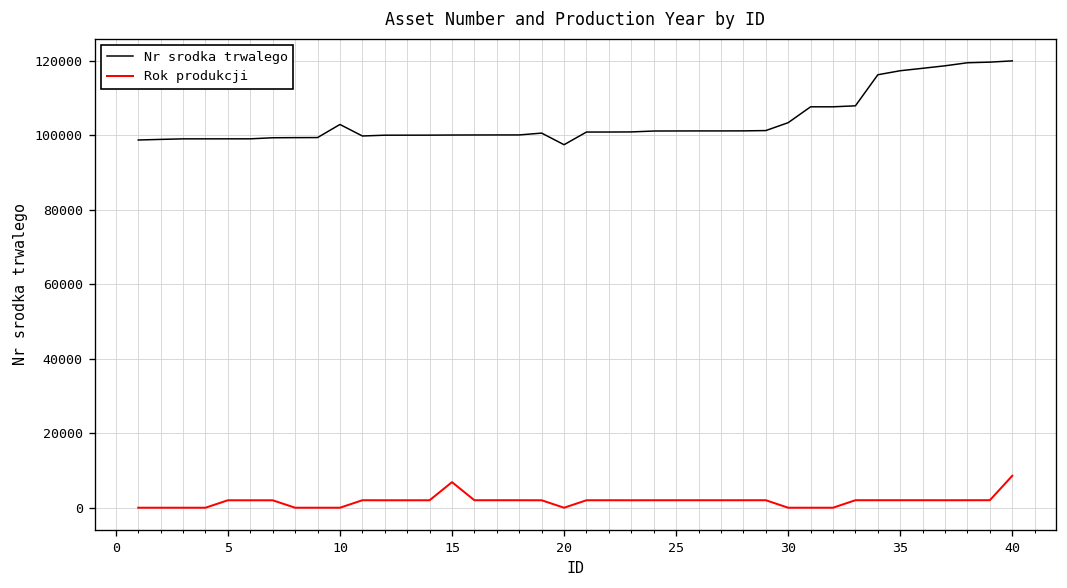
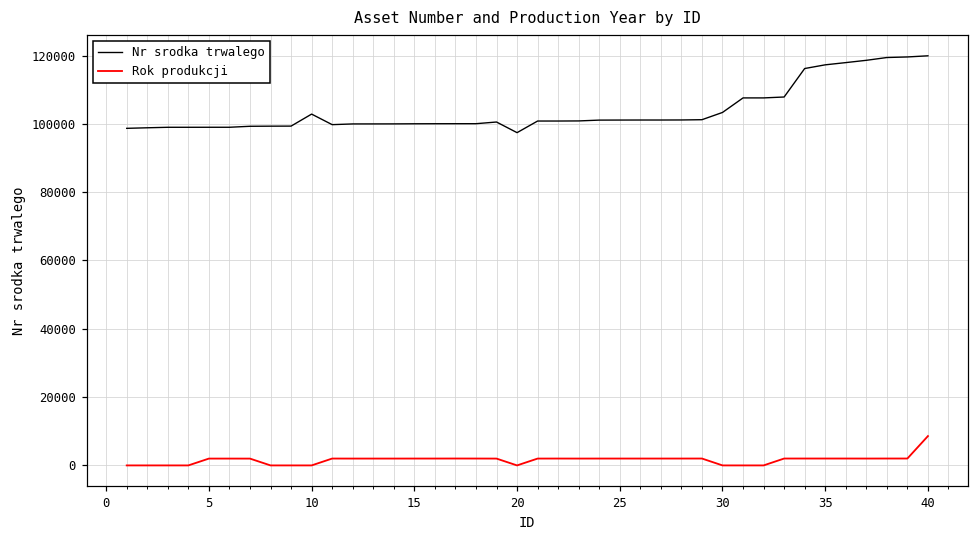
Rok produkcji, 15: 7000 -> 2000
